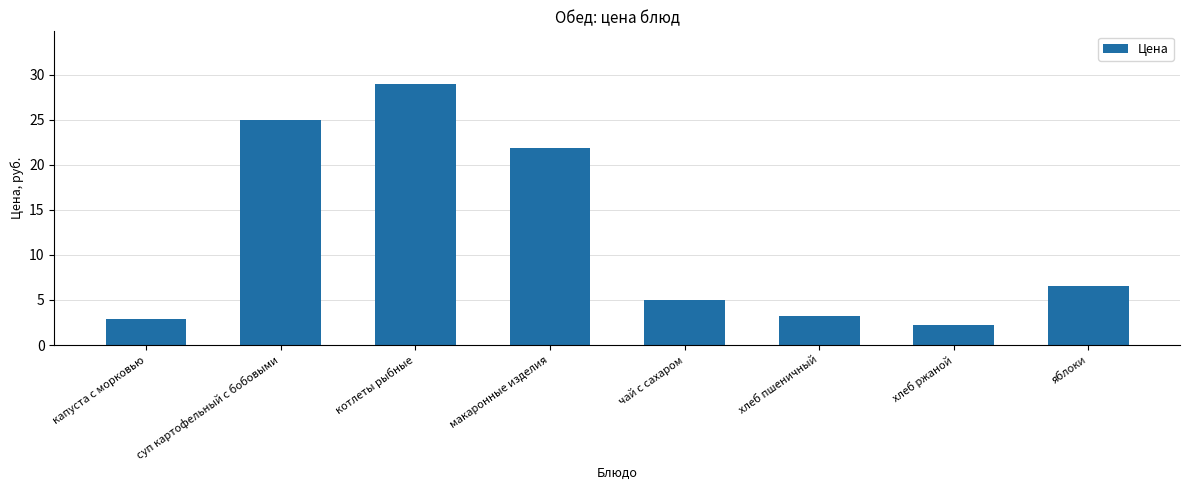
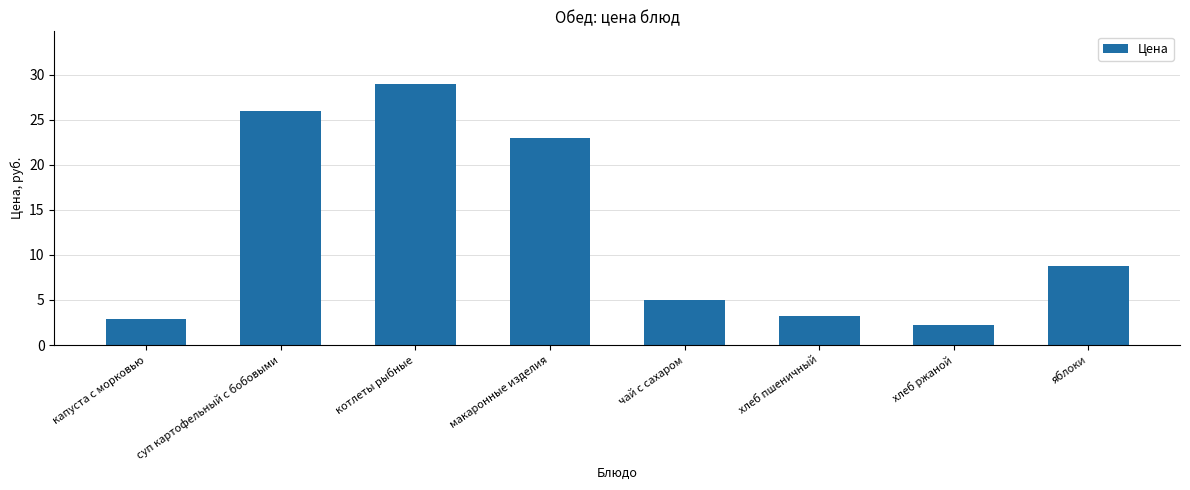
суп картофельный с бобовыми: 25 -> 26
макаронные изделия: 22 -> 23
яблоки: 7 -> 9
